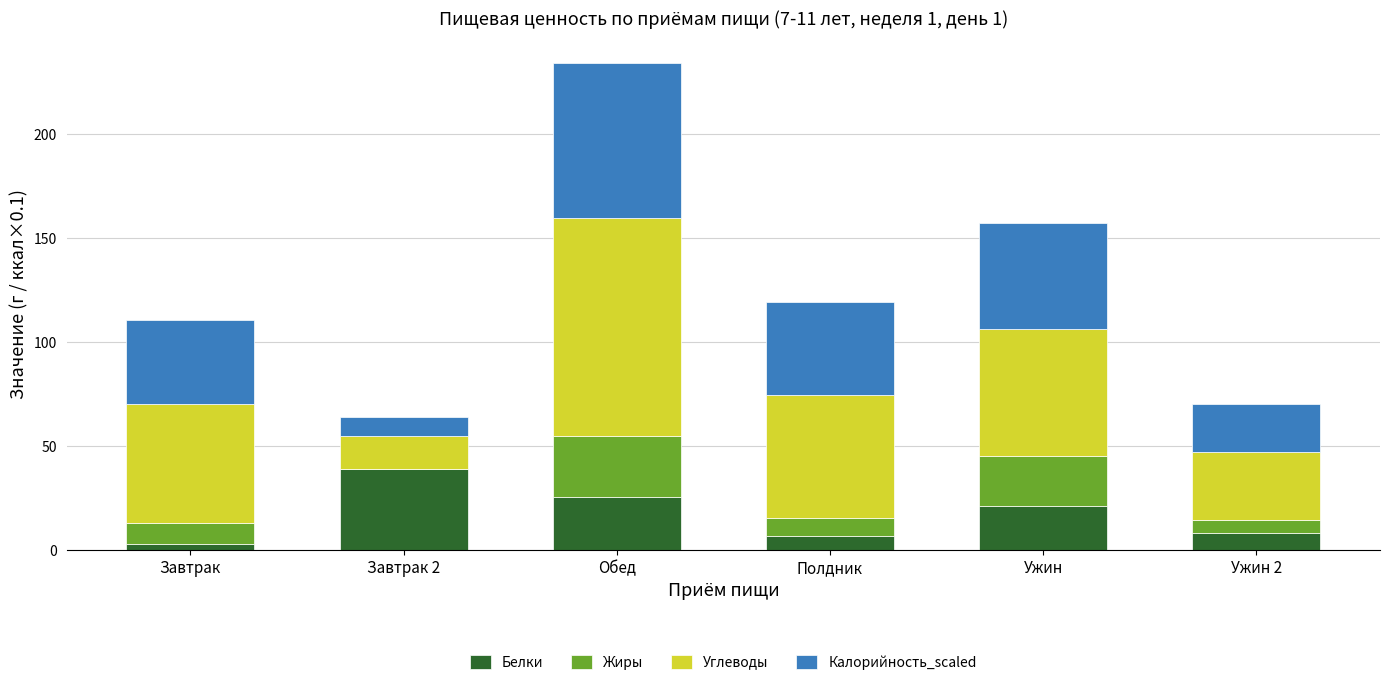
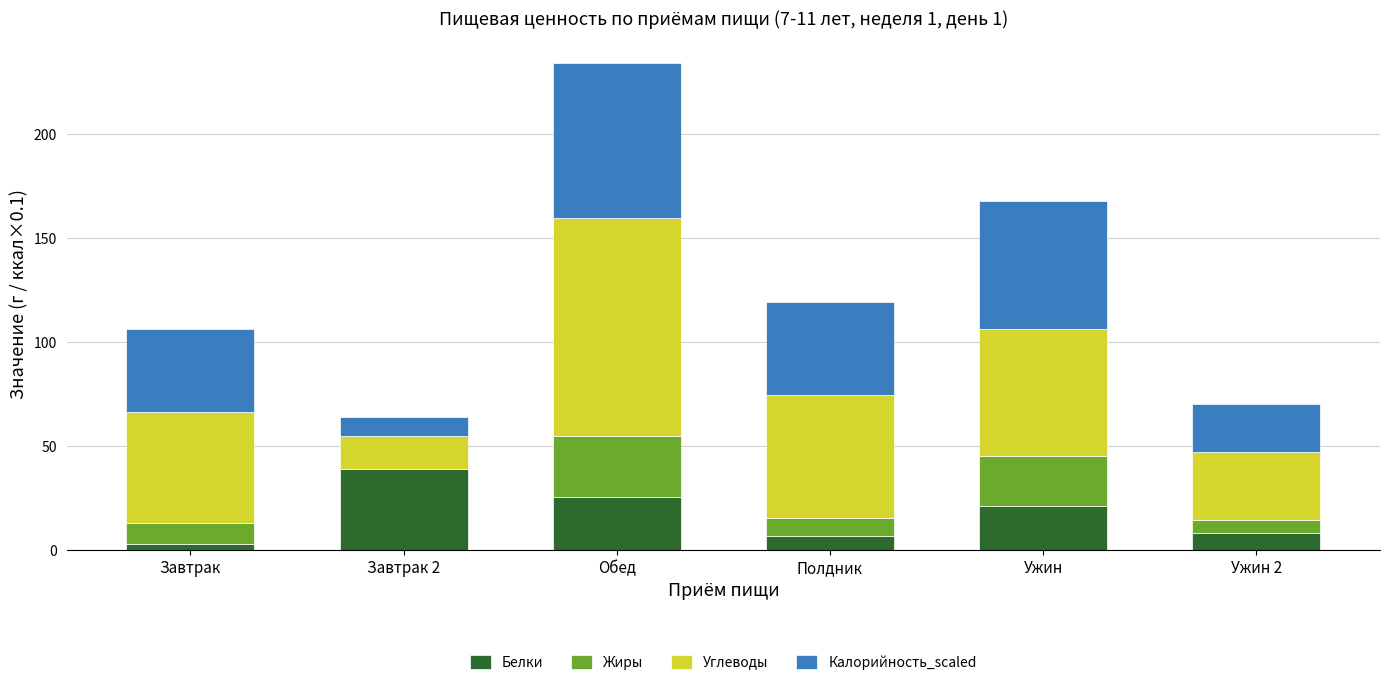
Углеводы, Завтрак: 57 -> 53
Калорийность_scaled, Ужин: 51 -> 62
